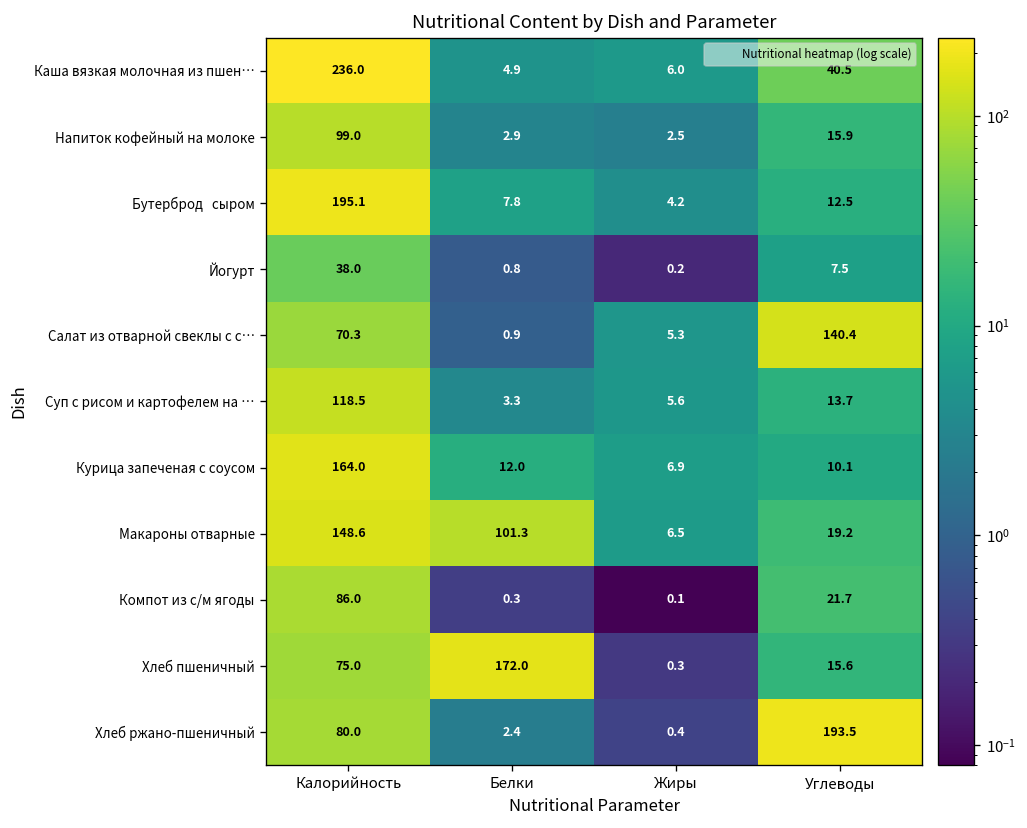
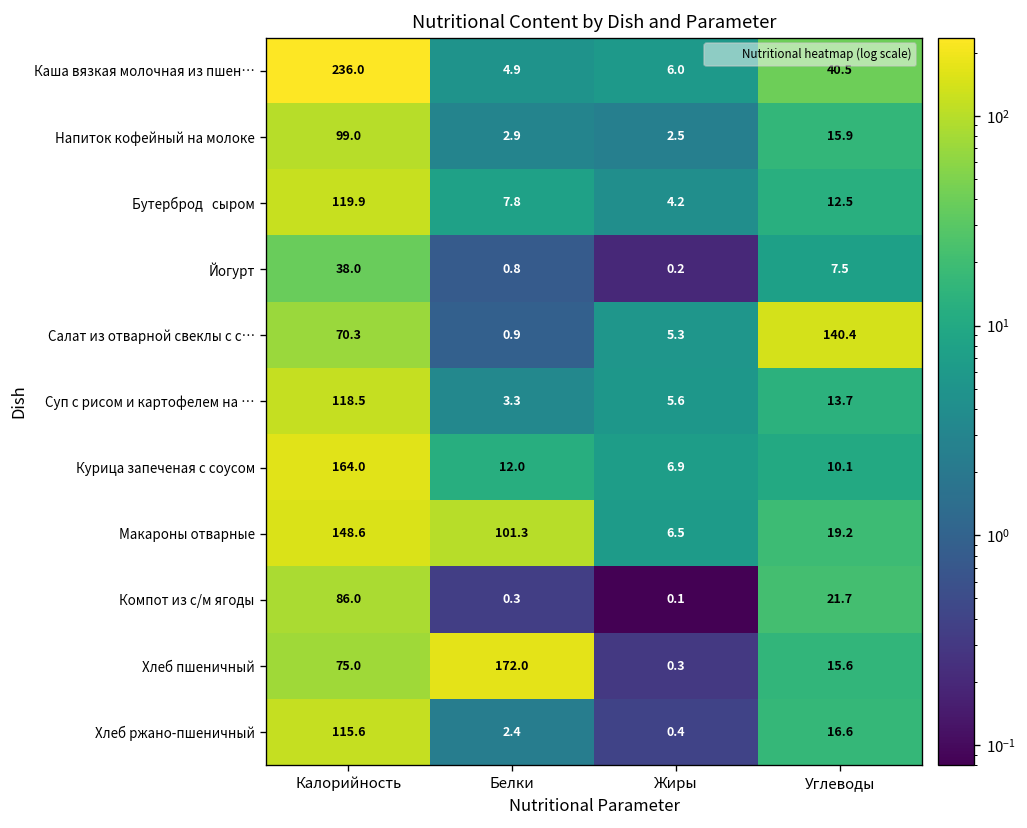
Бутерброд сыром, Калорийность: 195.1 -> 119.9
Хлеб ржано-пшеничный, Калорийность: 80.0 -> 115.6
Хлеб ржано-пшеничный, Углеводы: 193.5 -> 16.6
